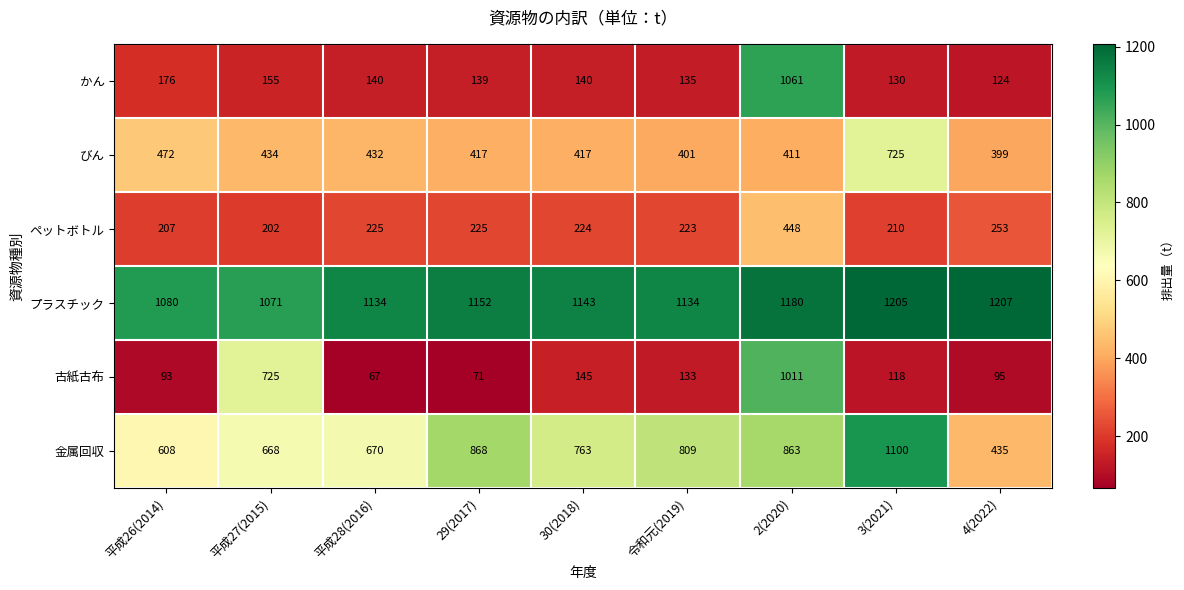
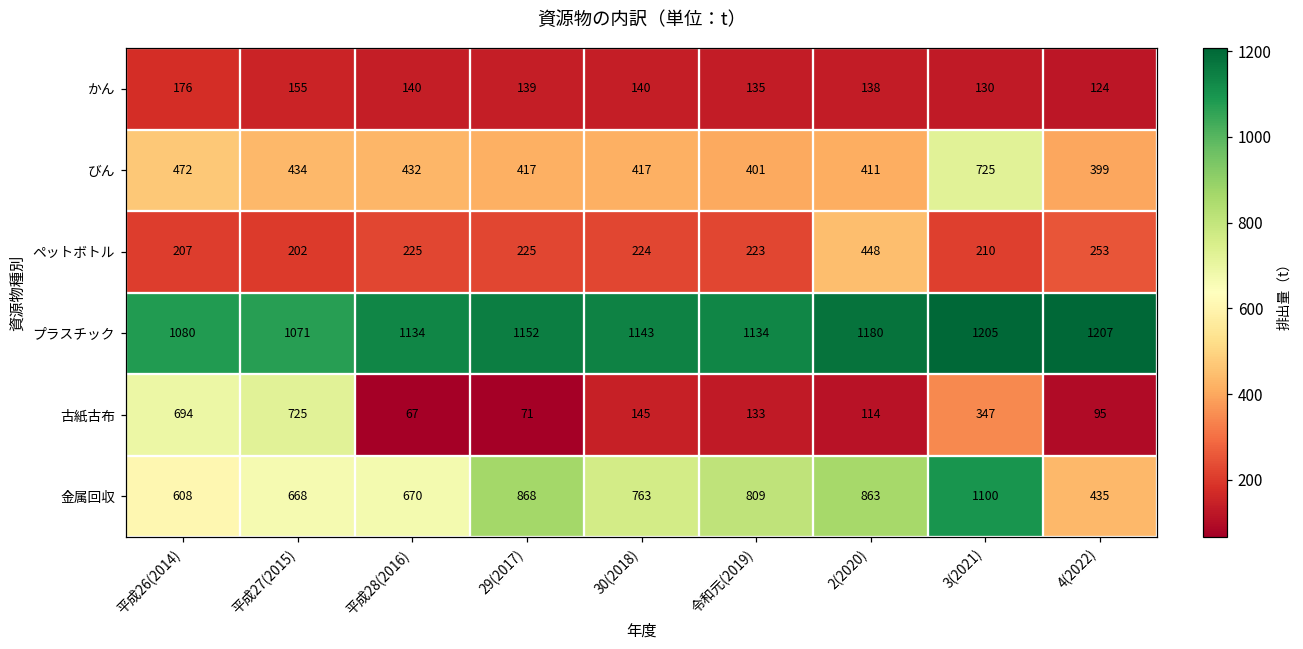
かん, 2(2020): 1061 -> 138
古紙古布, 平成26(2014): 93 -> 694
古紙古布, 2(2020): 1011 -> 114
古紙古布, 3(2021): 118 -> 347
